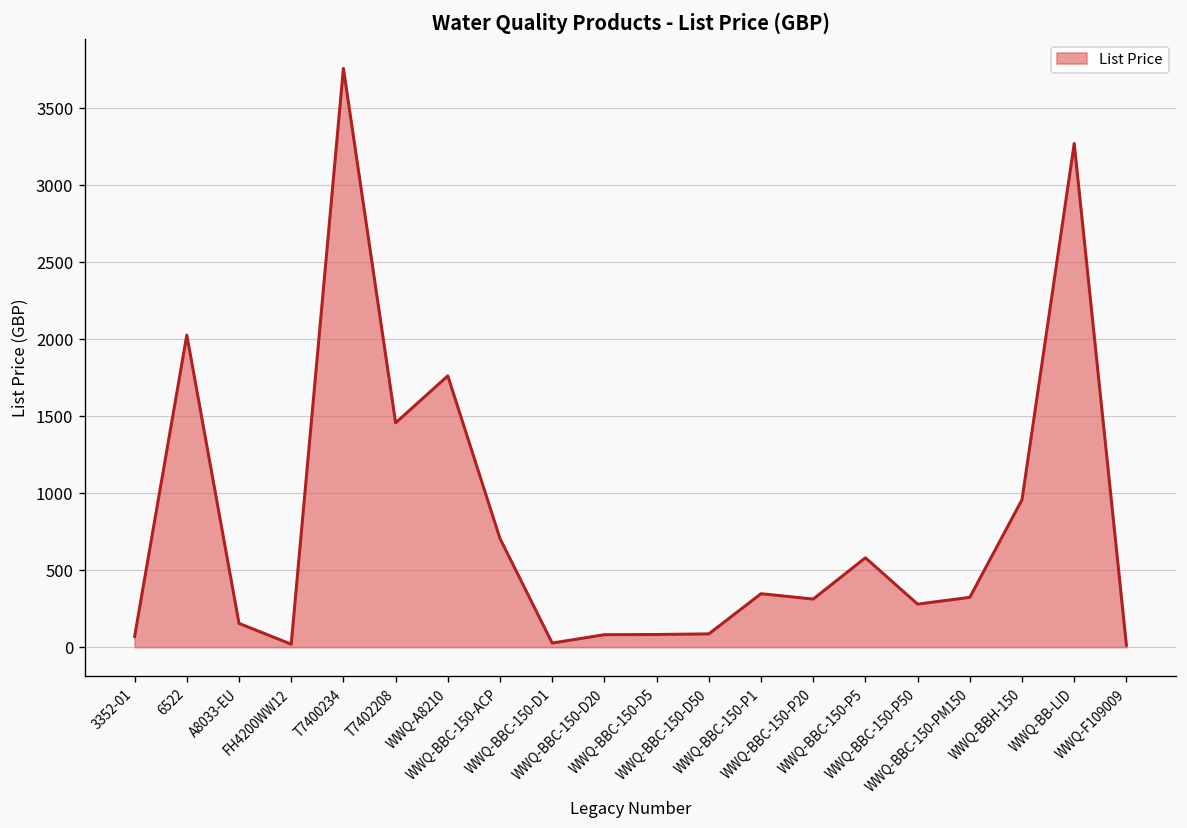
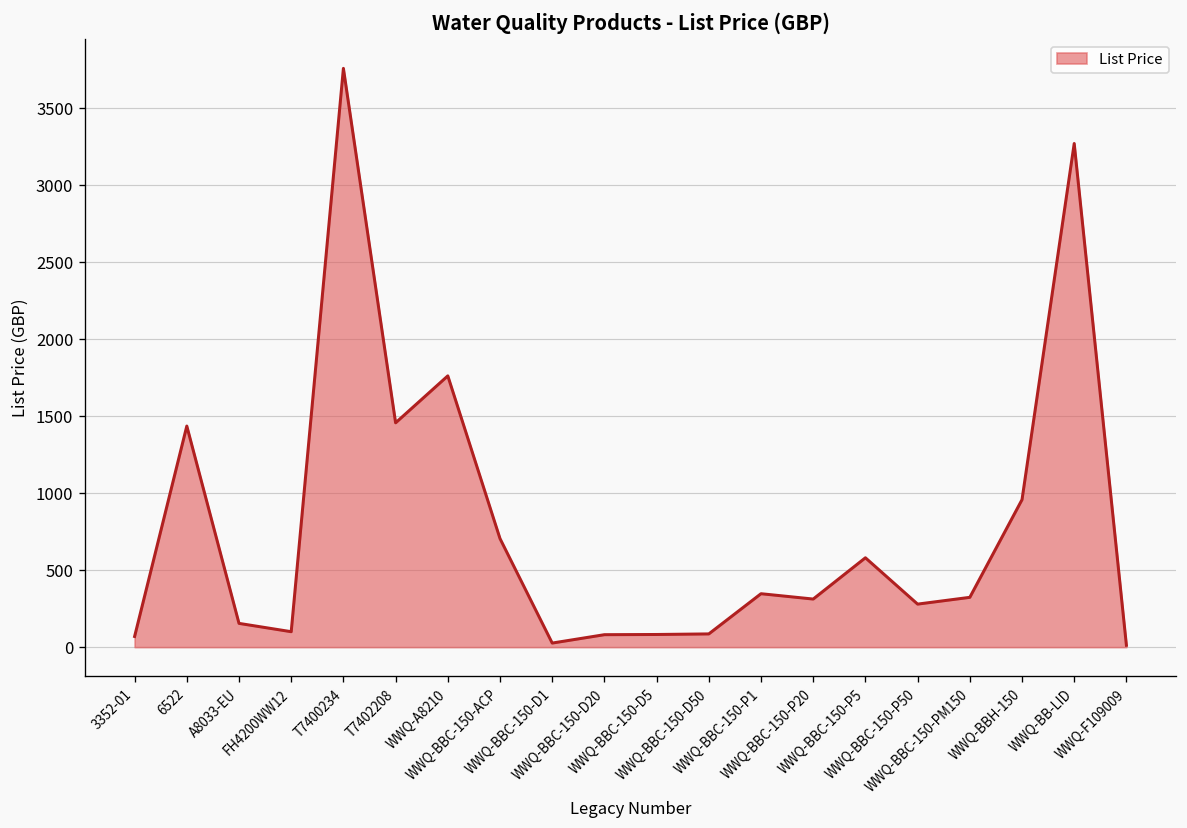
6522: 2030 -> 1440
FH4200WW12: 20 -> 100
